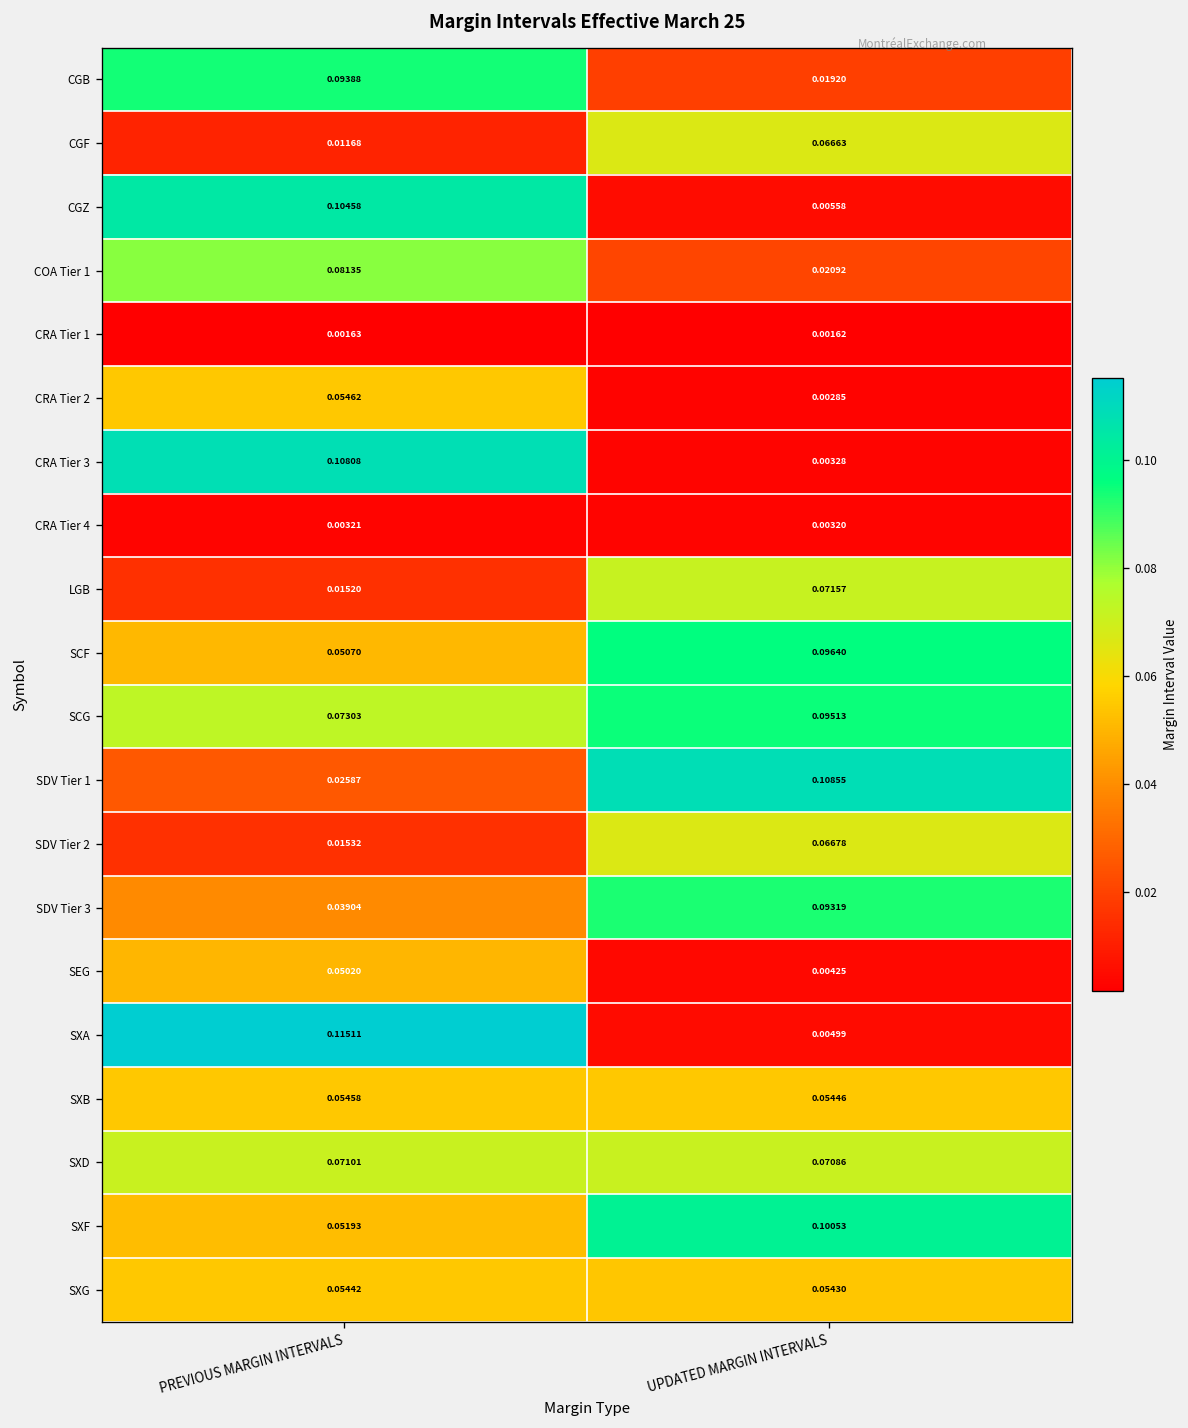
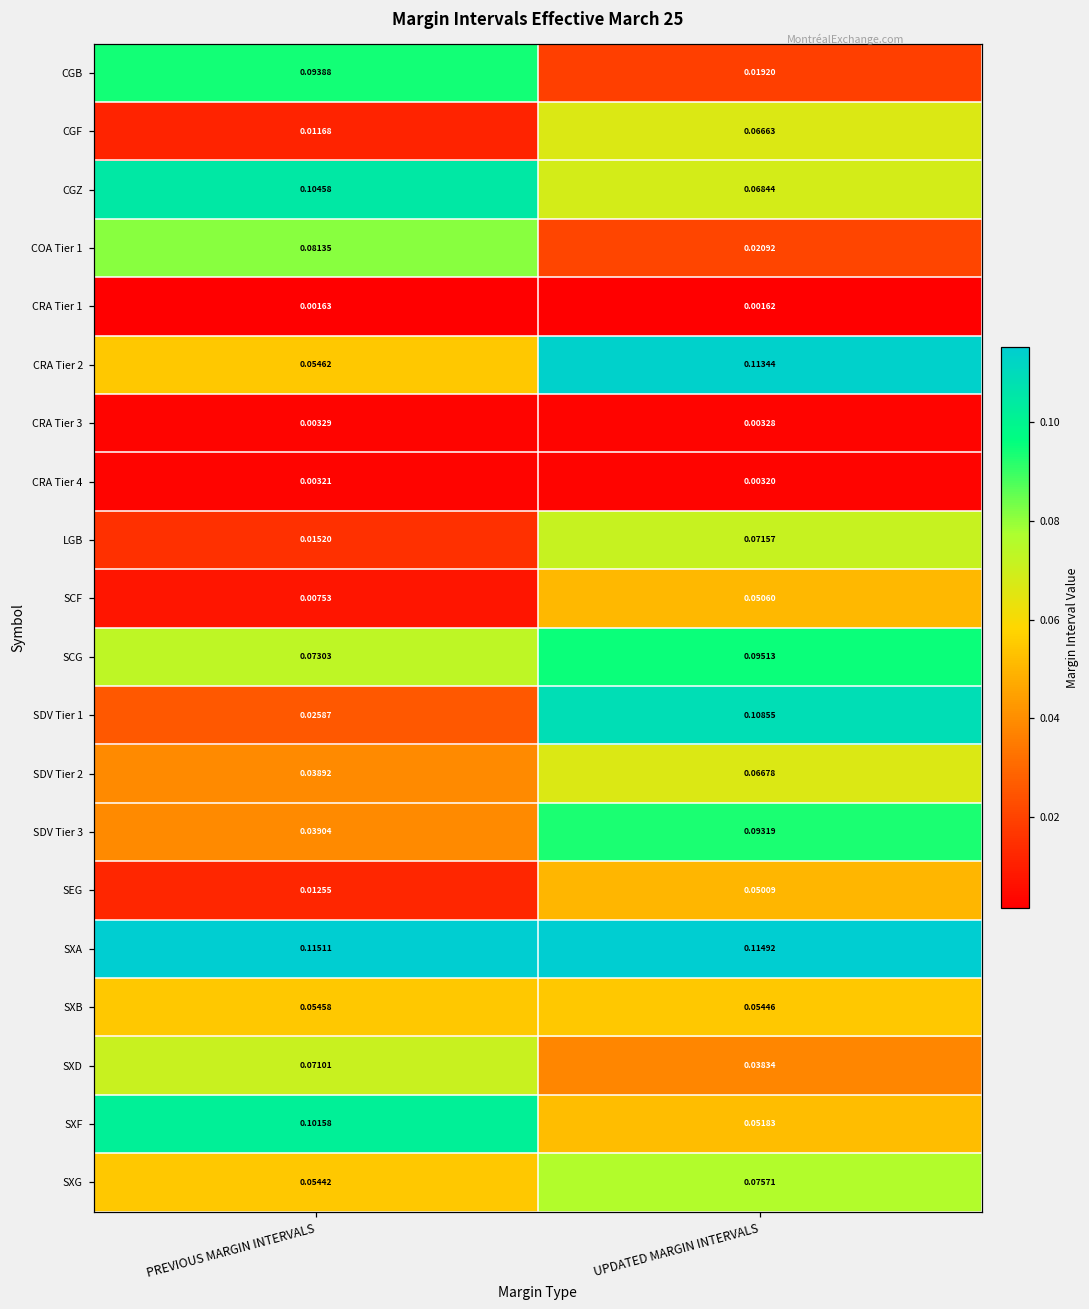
CGZ, UPDATED MARGIN INTERVALS: 0.00558 -> 0.06844
CRA Tier 2, UPDATED MARGIN INTERVALS: 0.00285 -> 0.11344
CRA Tier 3, PREVIOUS MARGIN INTERVALS: 0.10808 -> 0.00329
SCF, PREVIOUS MARGIN INTERVALS: 0.05070 -> 0.00753
SCF, UPDATED MARGIN INTERVALS: 0.09640 -> 0.05060
SDV Tier 2, PREVIOUS MARGIN INTERVALS: 0.01532 -> 0.03892
SEG, PREVIOUS MARGIN INTERVALS: 0.05020 -> 0.01255
SEG, UPDATED MARGIN INTERVALS: 0.00425 -> 0.05009
SXA, UPDATED MARGIN INTERVALS: 0.00499 -> 0.11492
SXD, UPDATED MARGIN INTERVALS: 0.07086 -> 0.03834
SXF, PREVIOUS MARGIN INTERVALS: 0.05193 -> 0.10158
SXF, UPDATED MARGIN INTERVALS: 0.10053 -> 0.05183
SXG, UPDATED MARGIN INTERVALS: 0.05430 -> 0.07571
